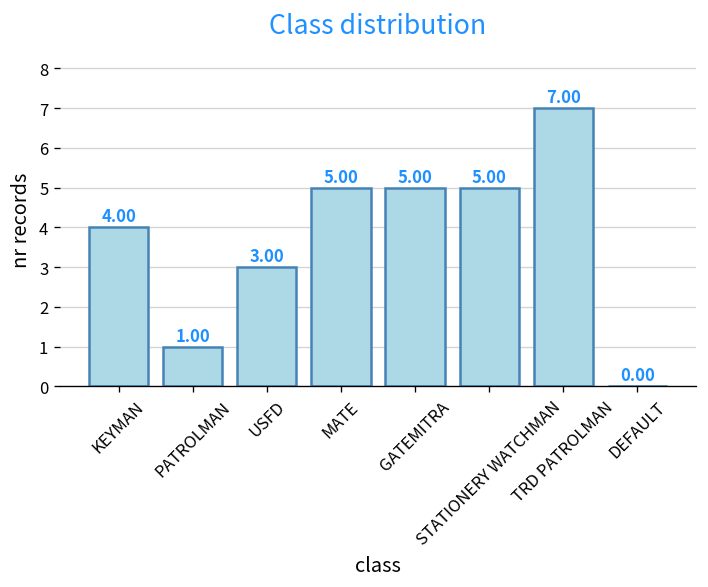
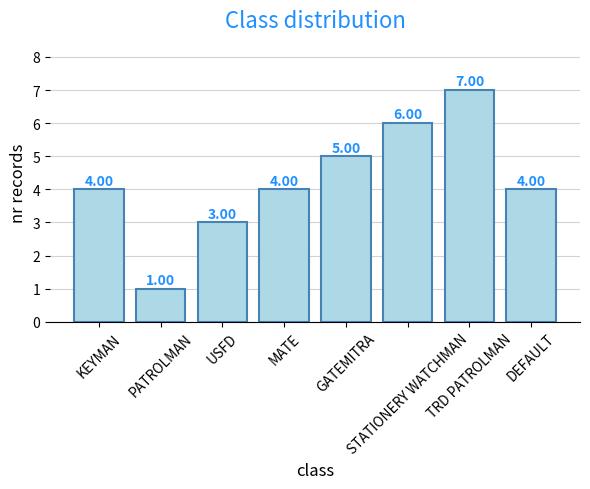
MATE: 5.00 -> 4.00
STATIONERY WATCHMAN: 5.00 -> 6.00
DEFAULT: 0.00 -> 4.00
